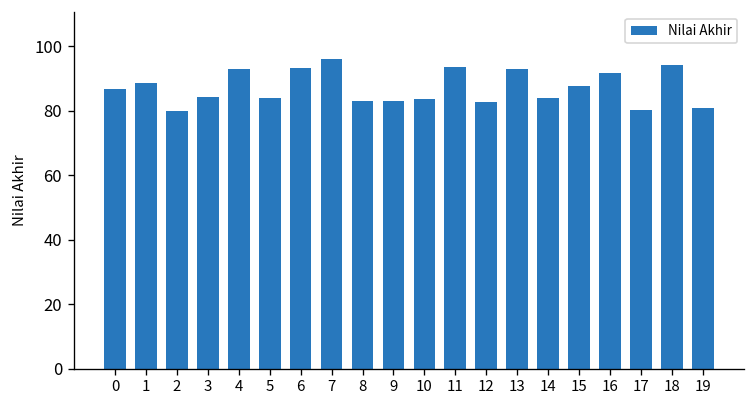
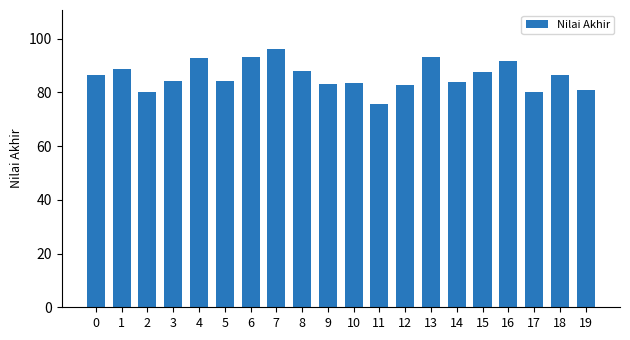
8: 83 -> 88
11: 94 -> 76
18: 94 -> 86
